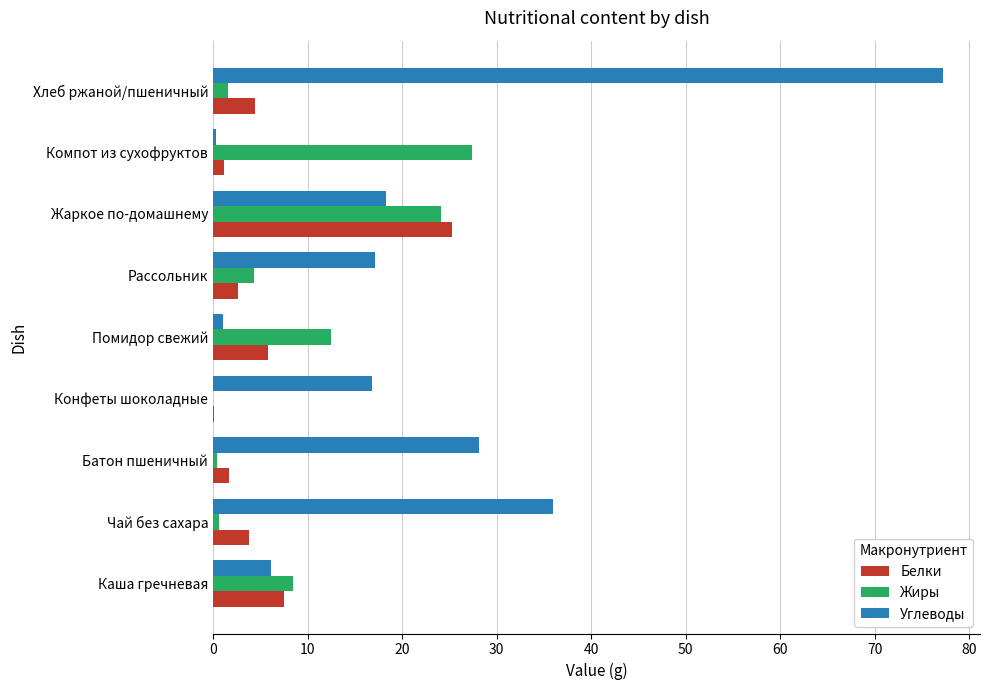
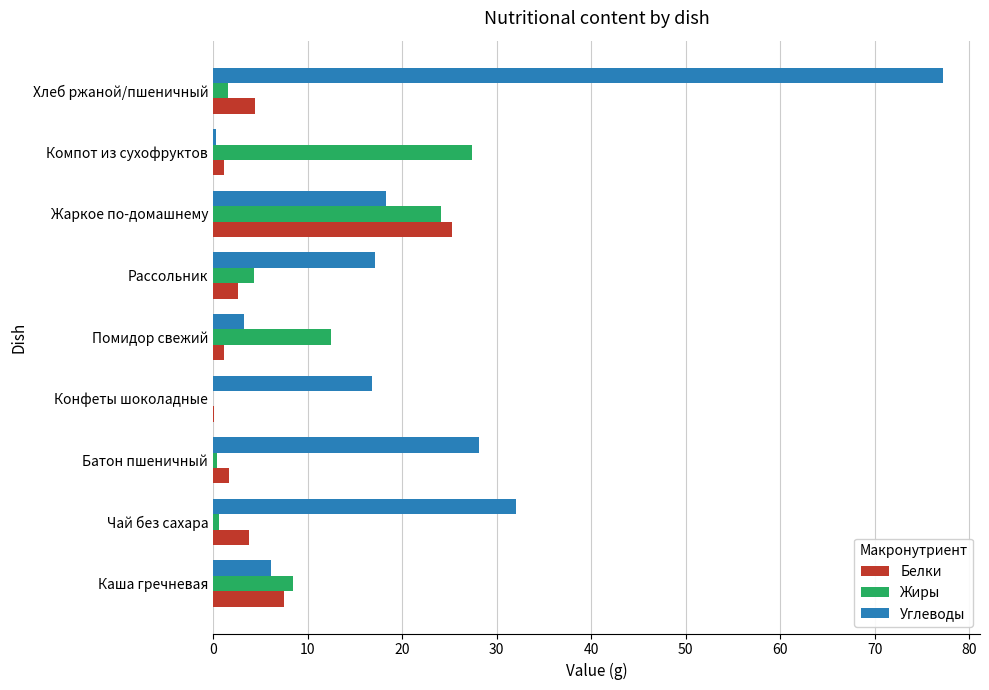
Углеводы, Помидор свежий: 1 -> 3
Белки, Помидор свежий: 6 -> 1
Углеводы, Чай без сахара: 36 -> 32
